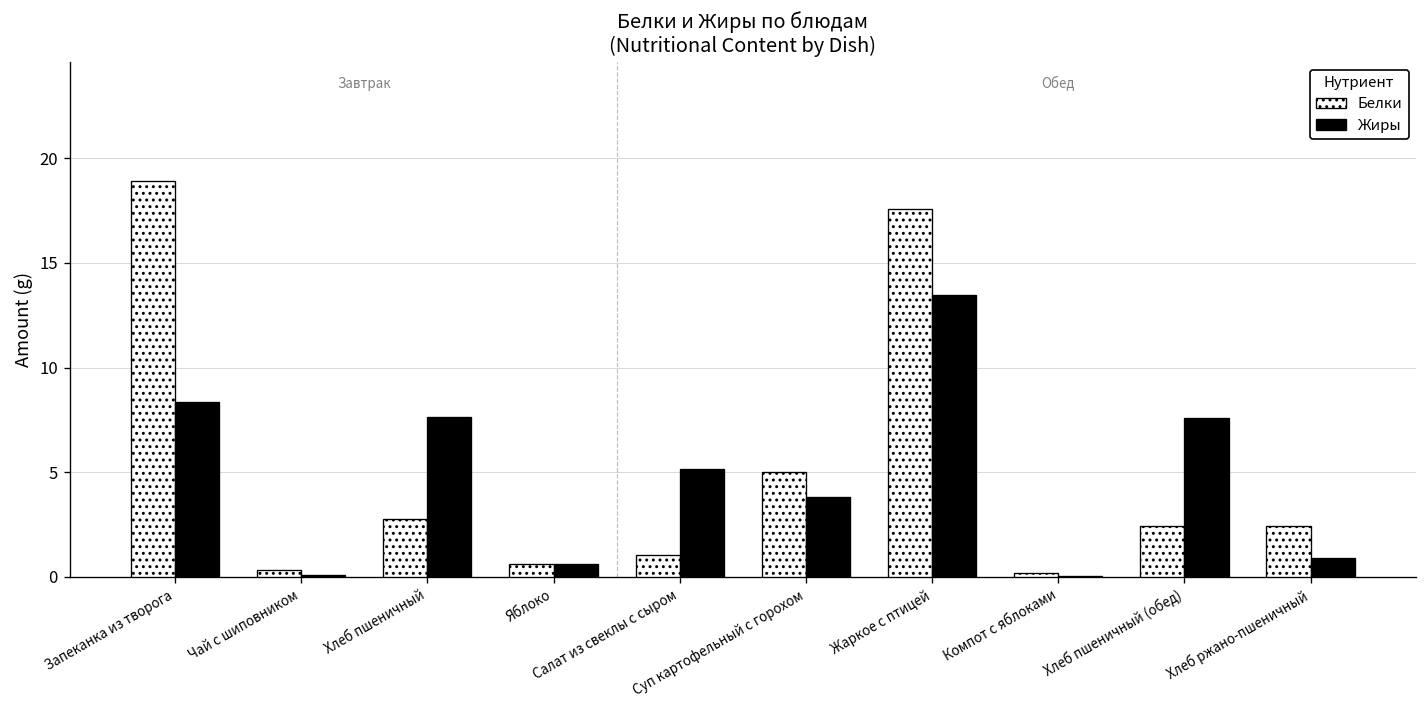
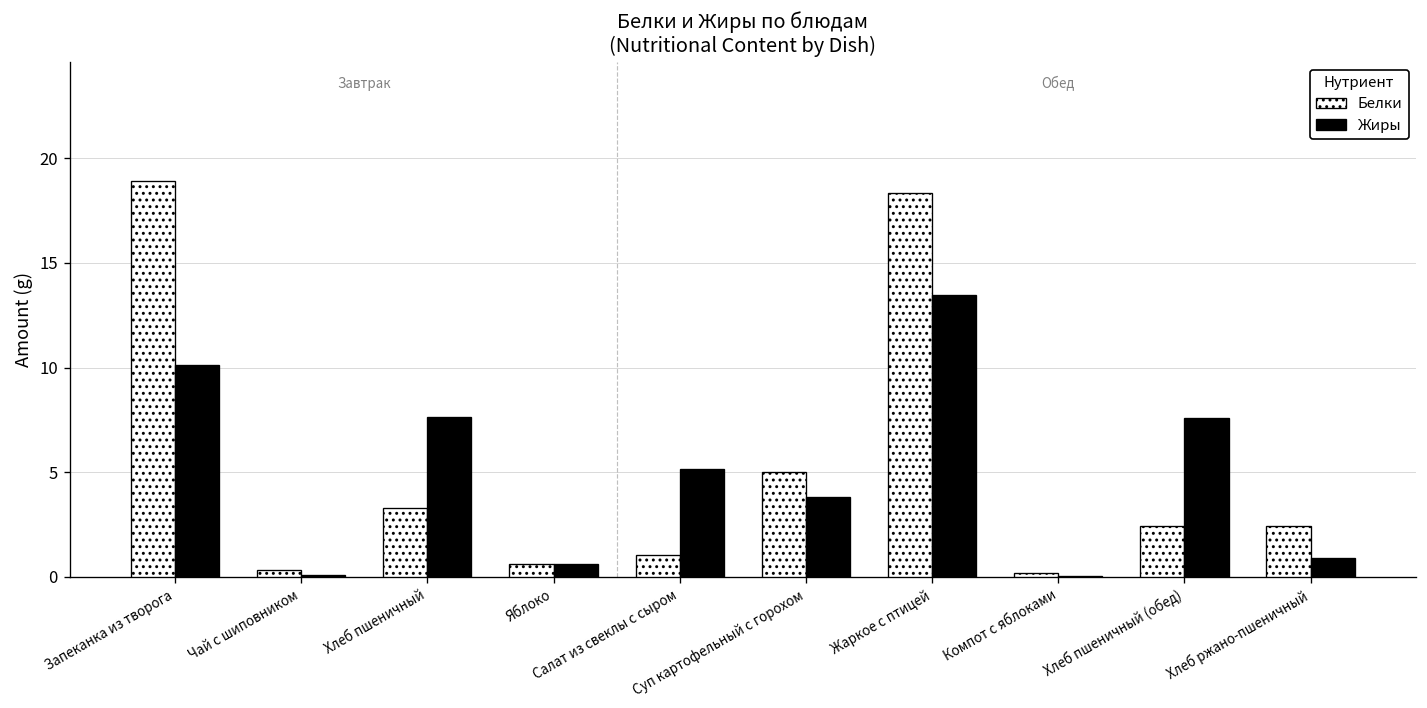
Жиры, Запеканка из творога: 8.4 -> 10.1
Белки, Хлеб пшеничный: 2.7 -> 3.3
Белки, Жаркое с птицей: 17.6 -> 18.4
